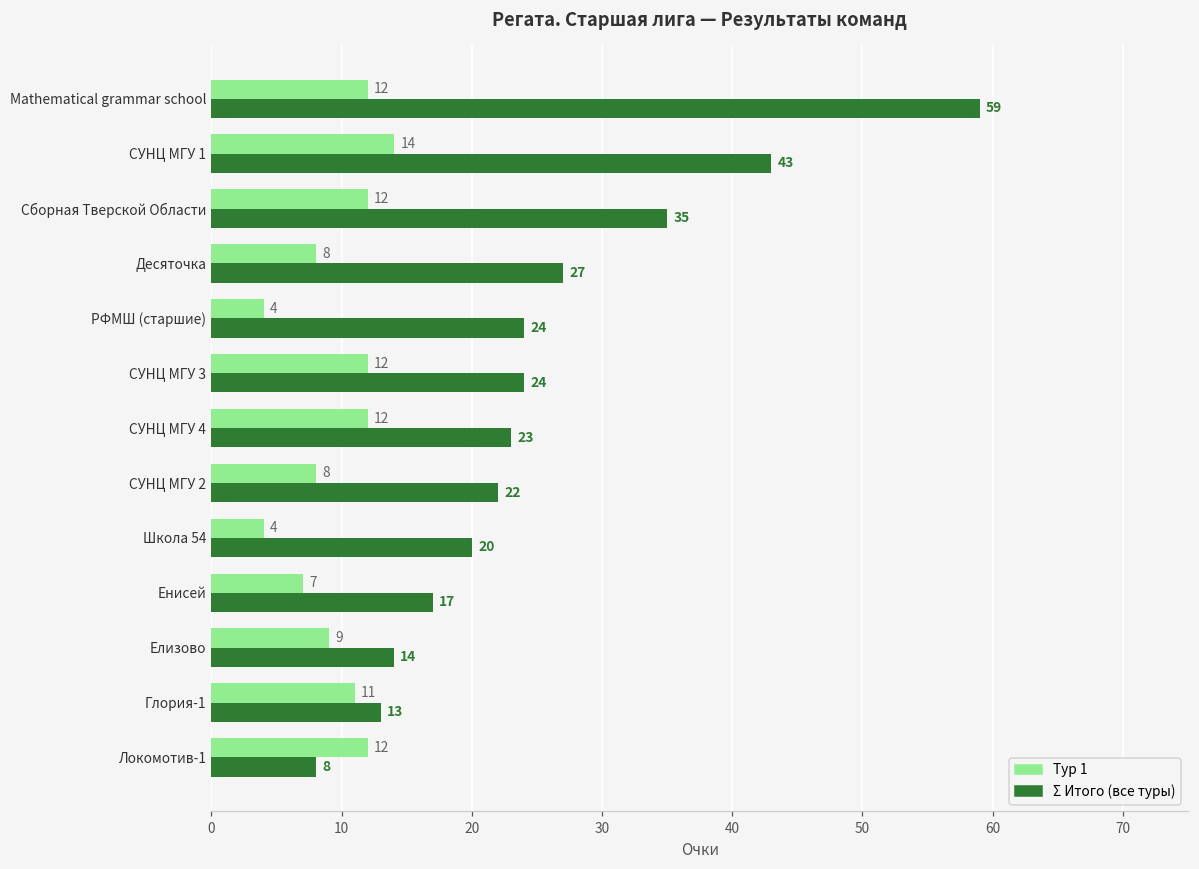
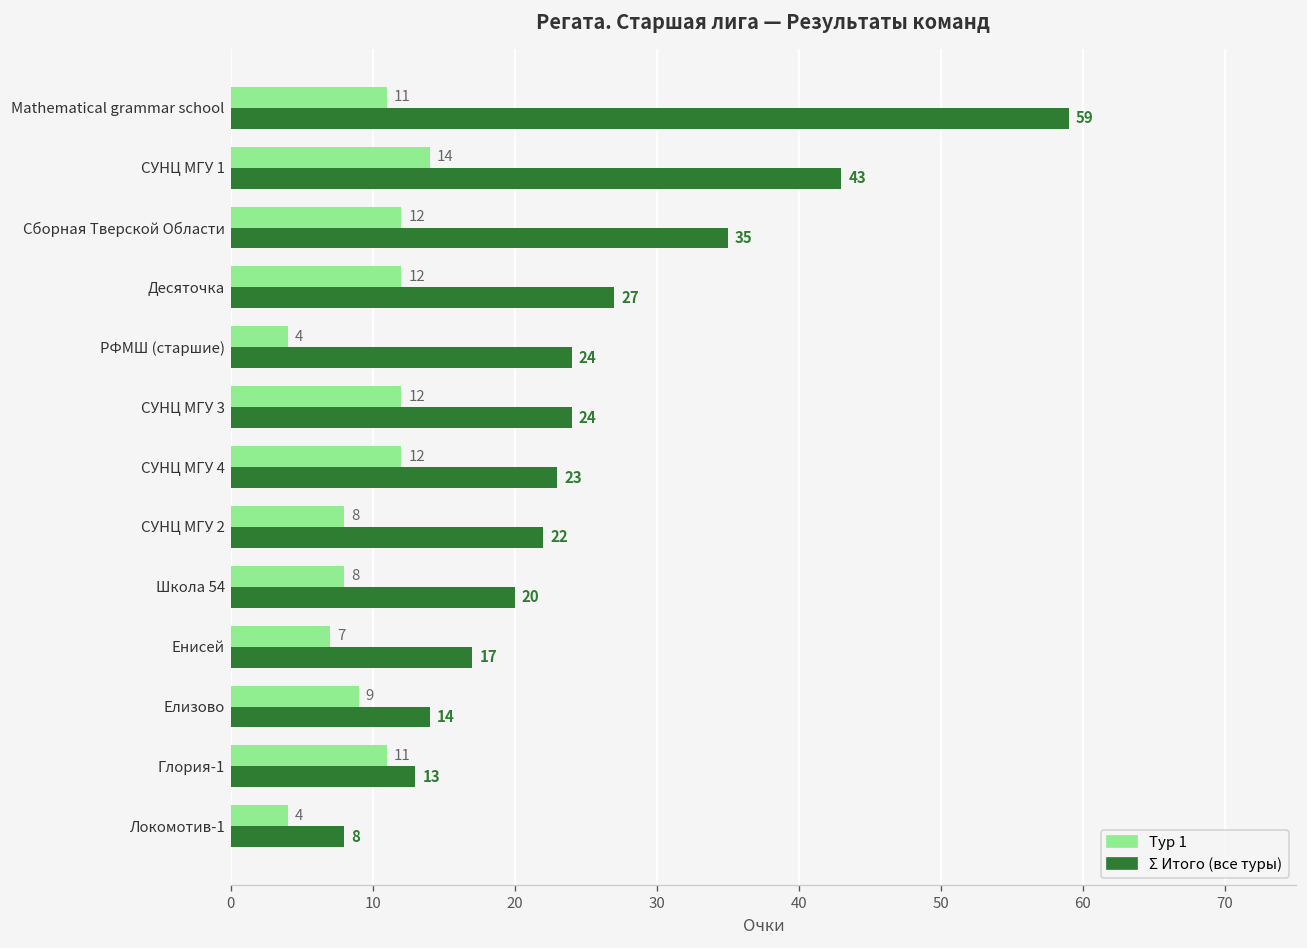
Тур 1, Mathematical grammar school: 12 -> 11
Тур 1, Десяточка: 8 -> 12
Тур 1, Школа 54: 4 -> 8
Тур 1, Локомотив-1: 12 -> 4
